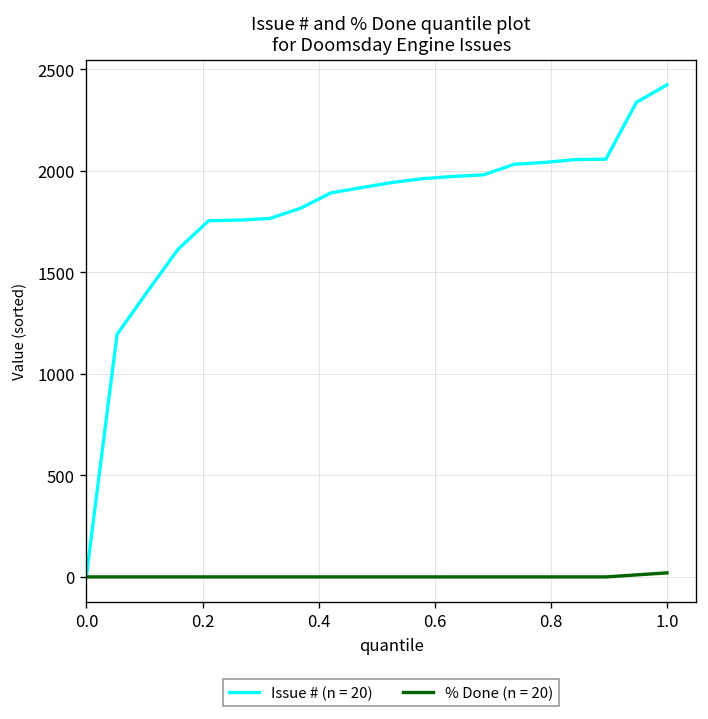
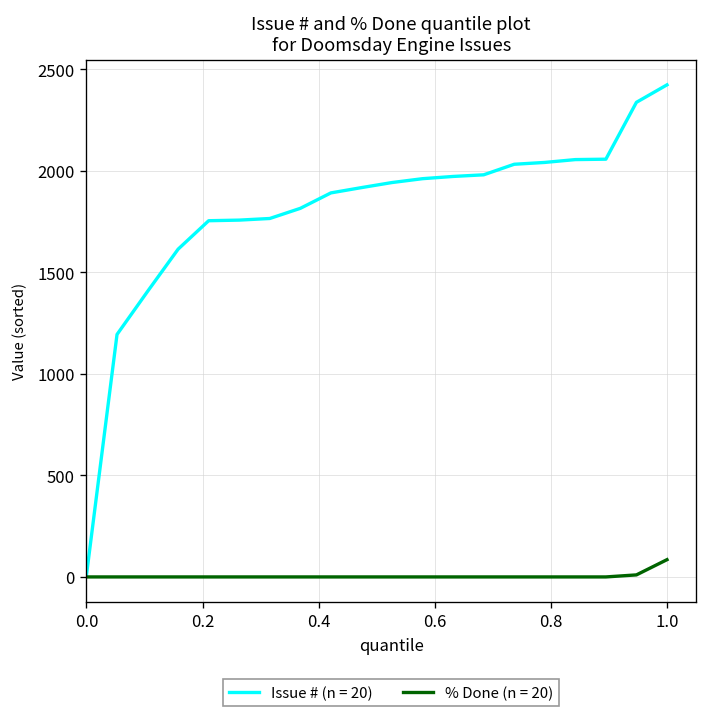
% Done (n = 20), 1.0: 20 -> 90
